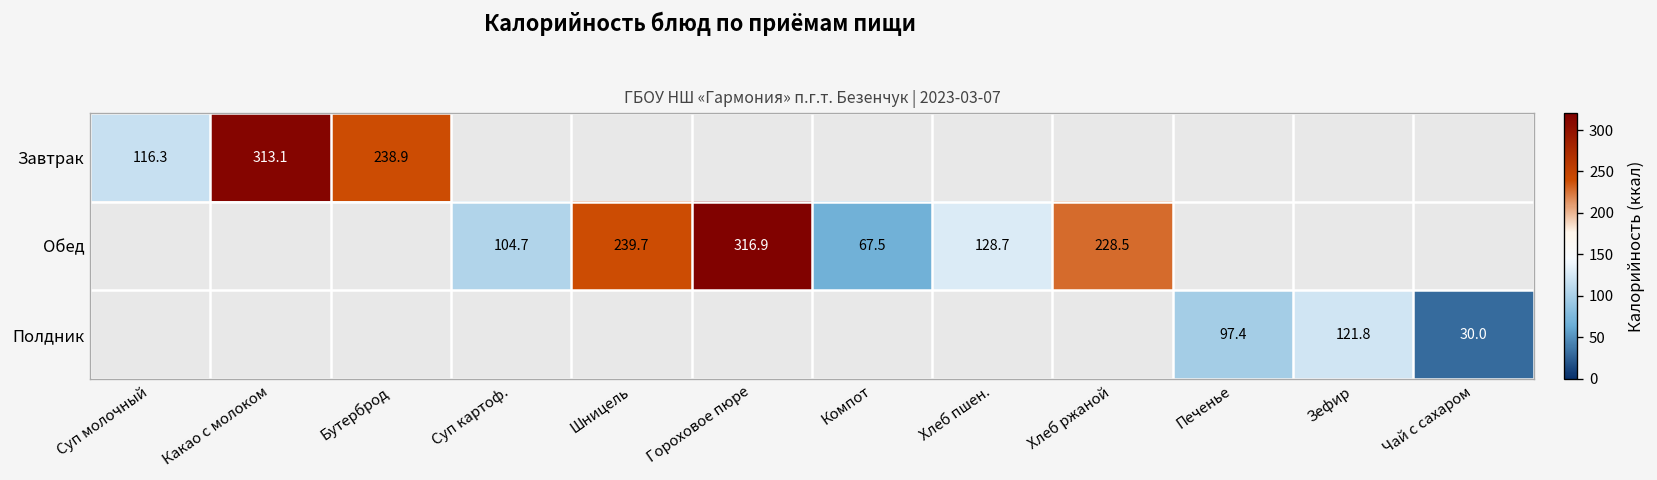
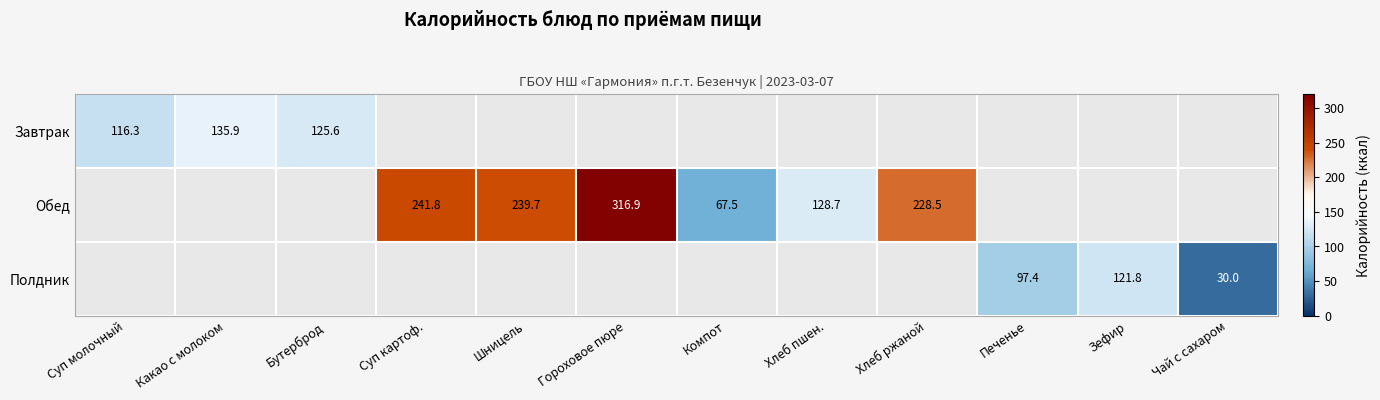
Завтрак, Какао с молоком: 313.1 -> 135.9
Завтрак, Бутерброд: 238.9 -> 125.6
Обед, Суп картоф.: 104.7 -> 241.8
